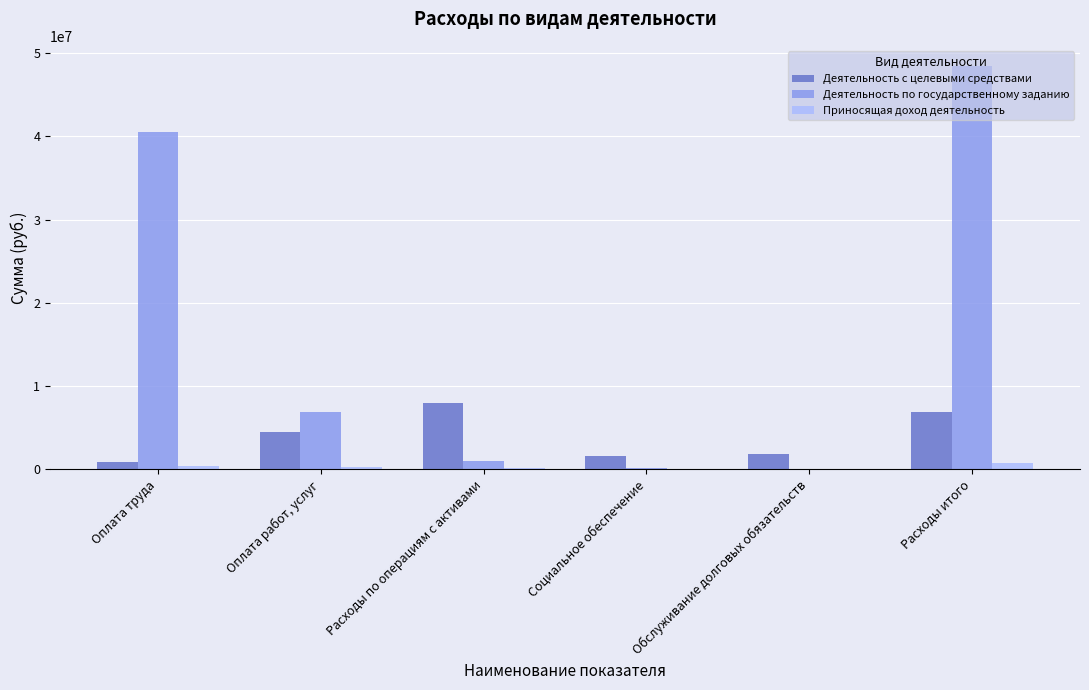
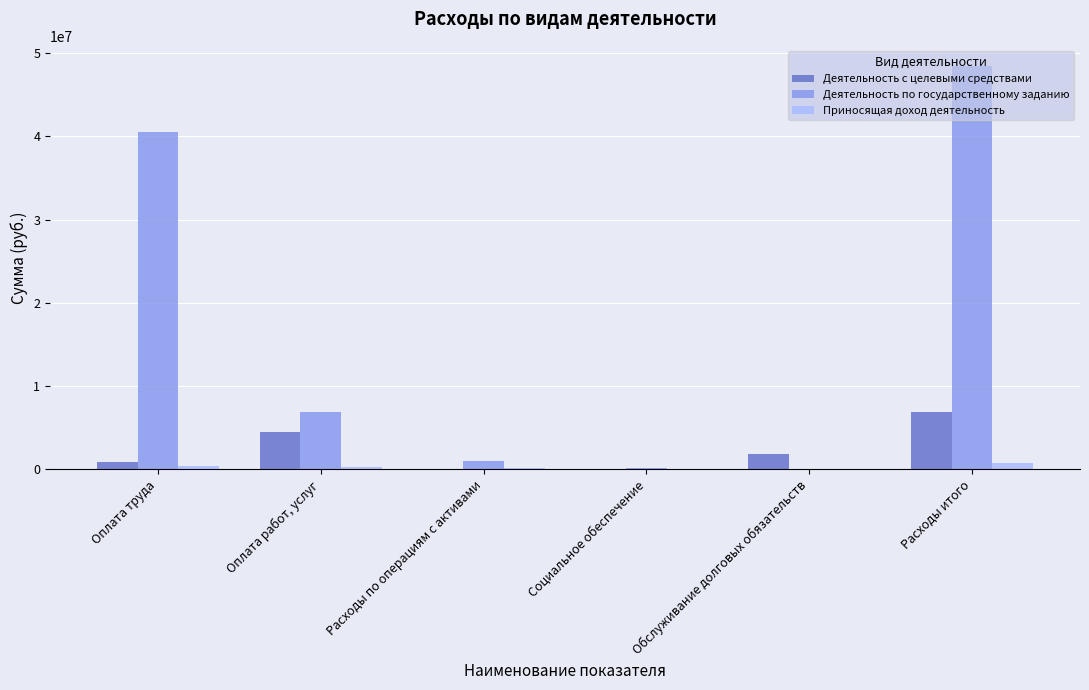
Деятельность с целевыми средствами, Расходы по операциям с активами: 8000000 -> 0
Деятельность с целевыми средствами, Социальное обеспечение: 2000000 -> 0
